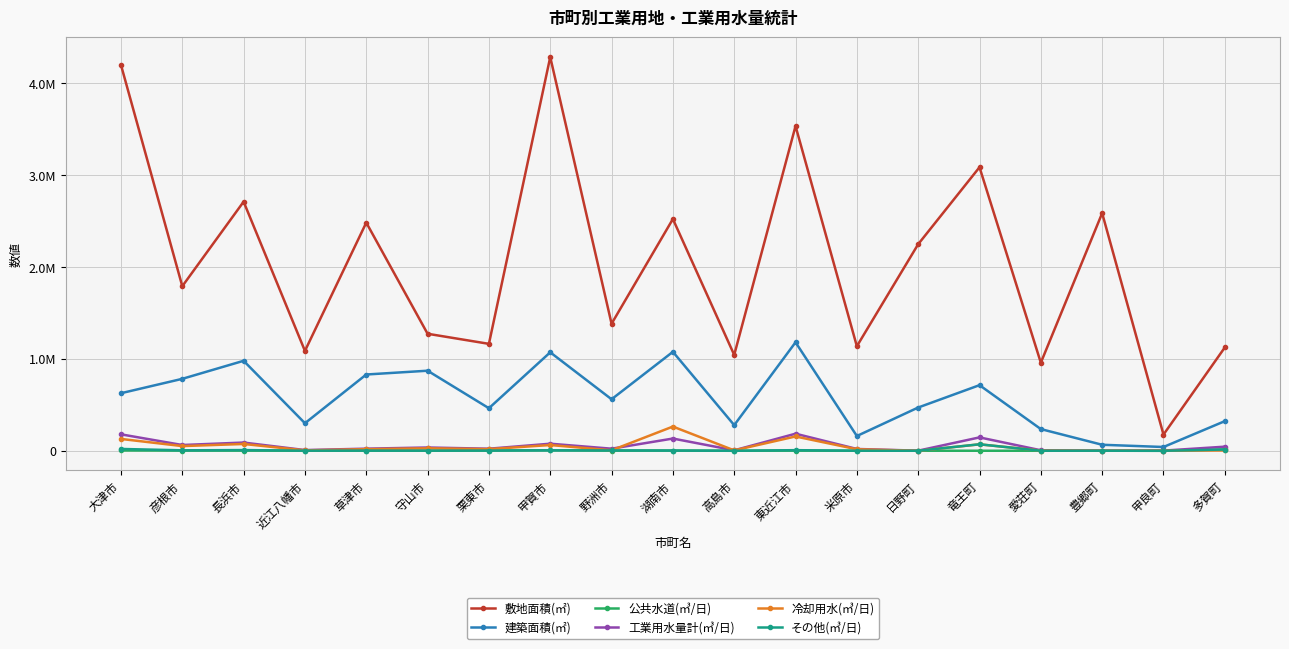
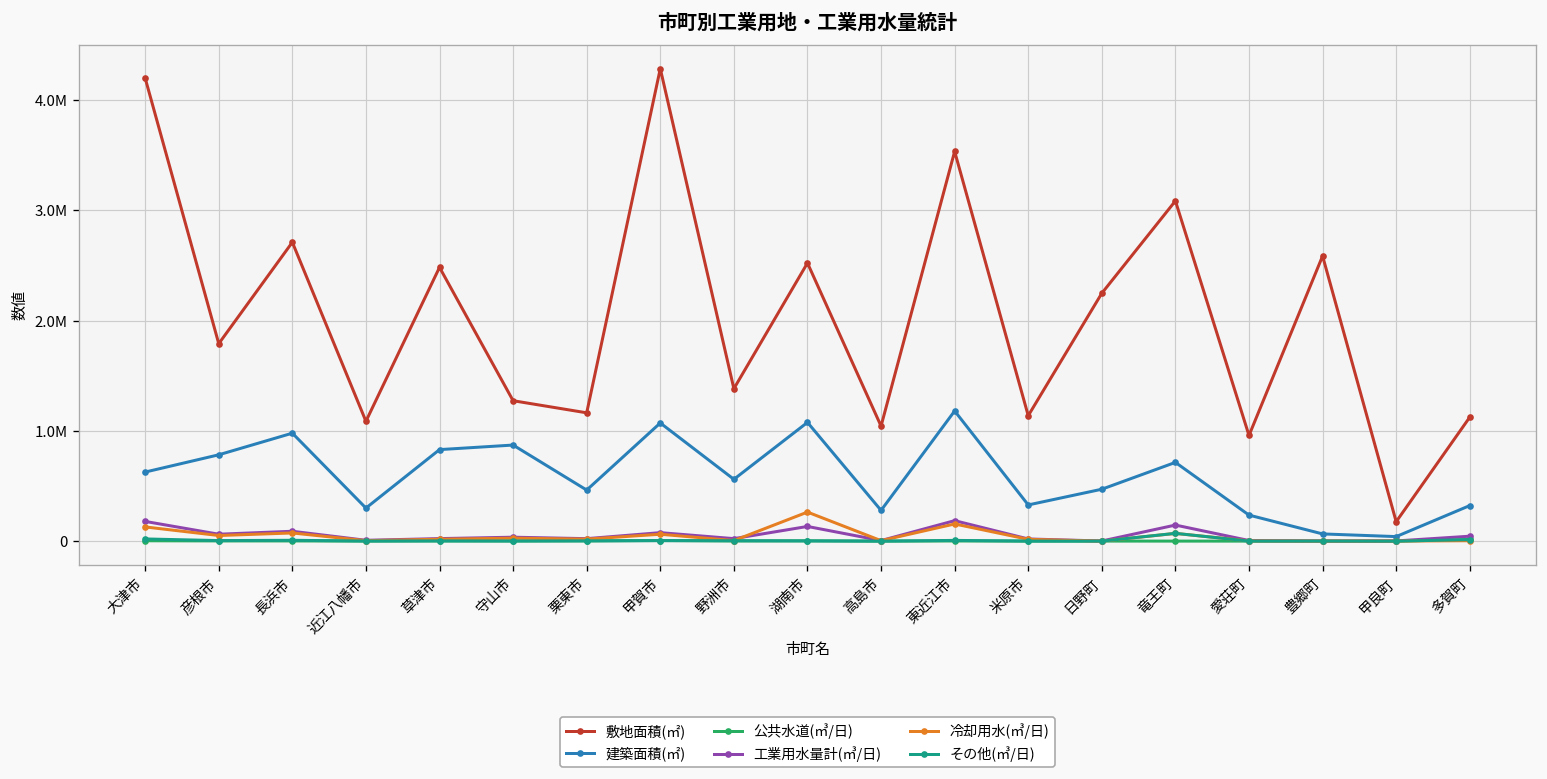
建築面積(㎡), 米原市: 200000 -> 300000
